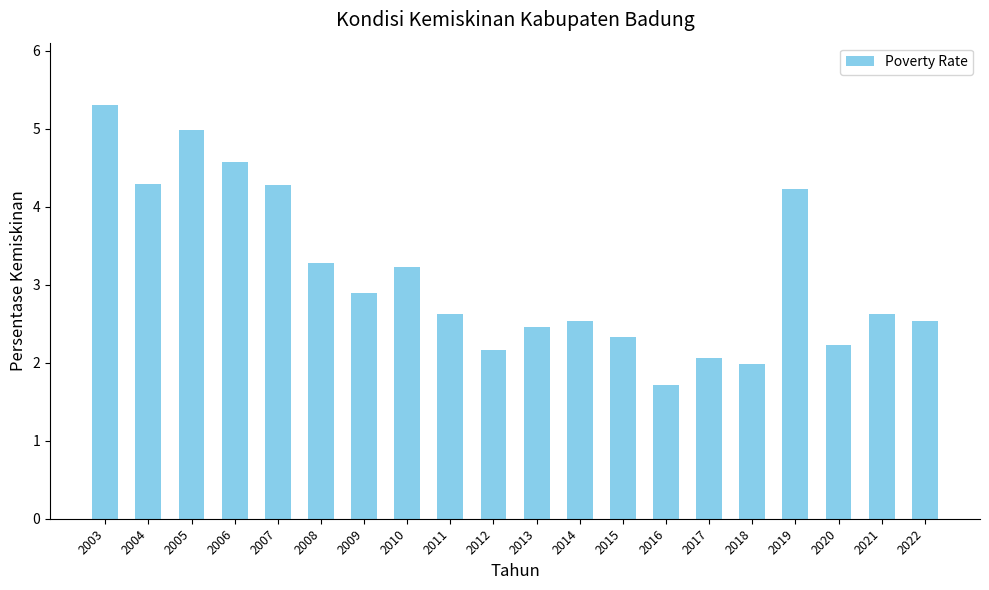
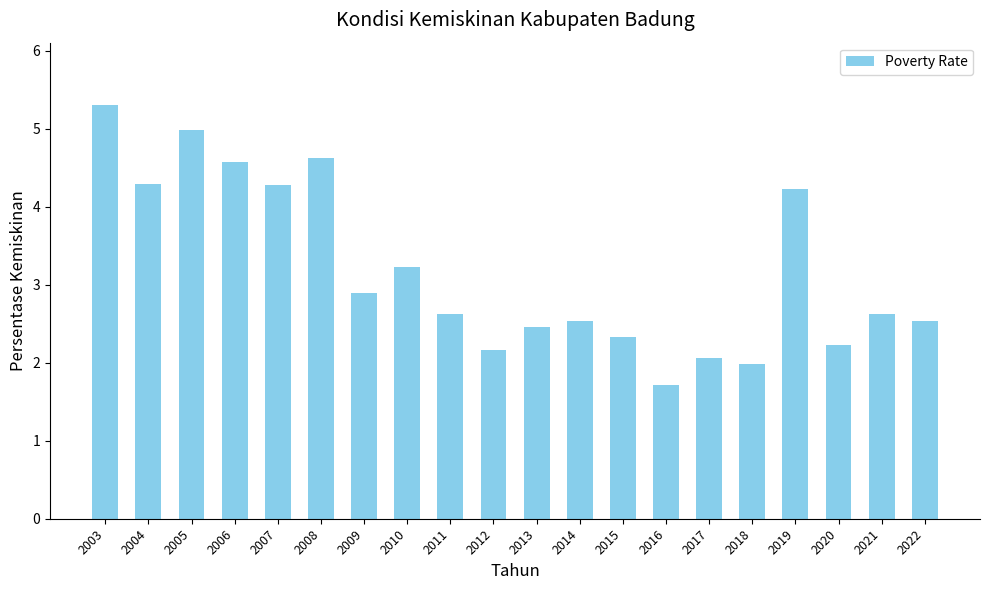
2008: 3.3 -> 4.6
